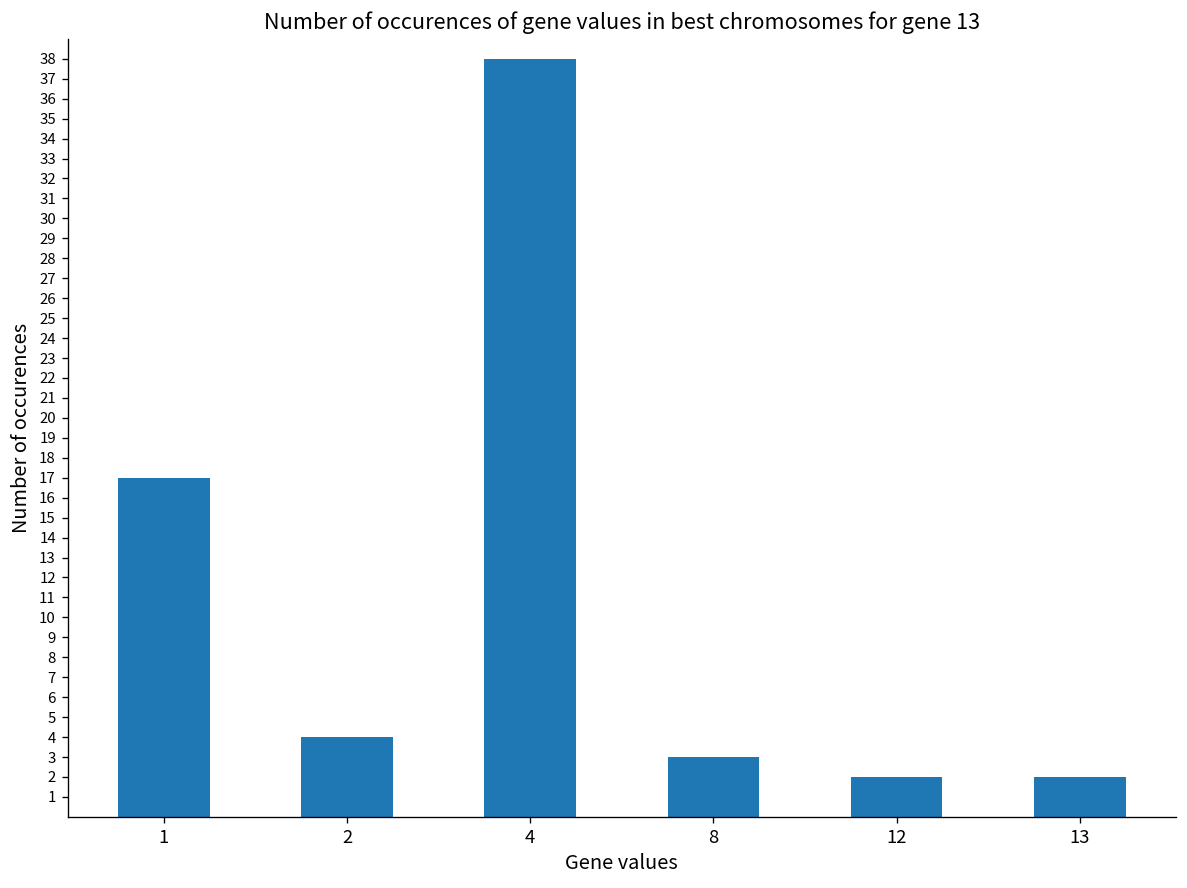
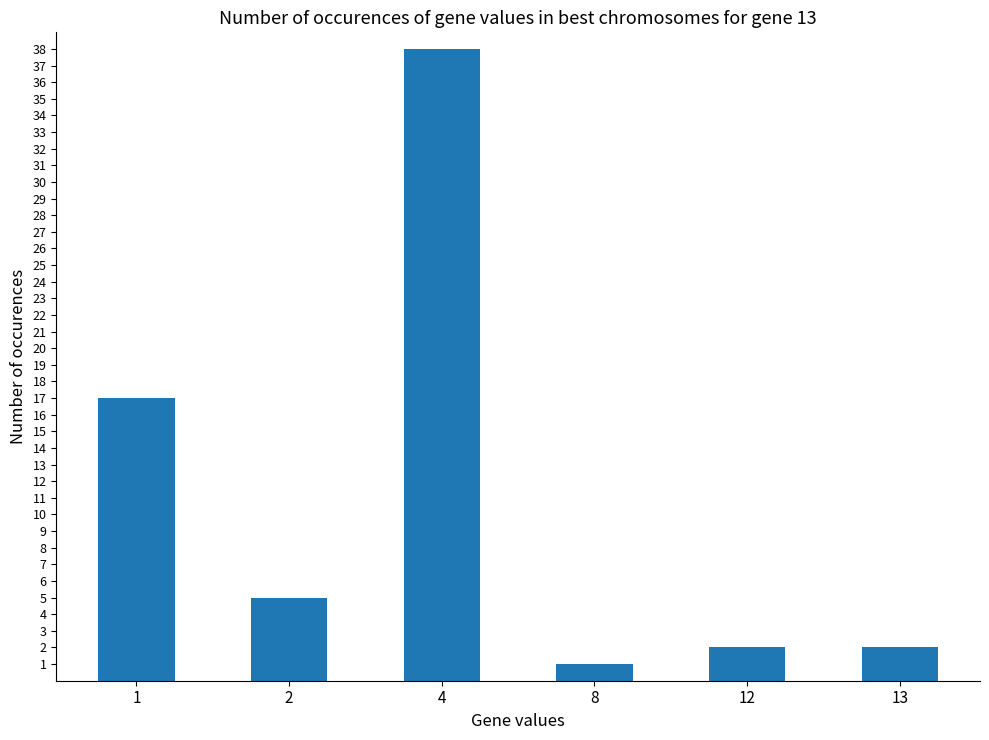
2: 4 -> 5
8: 3 -> 1
